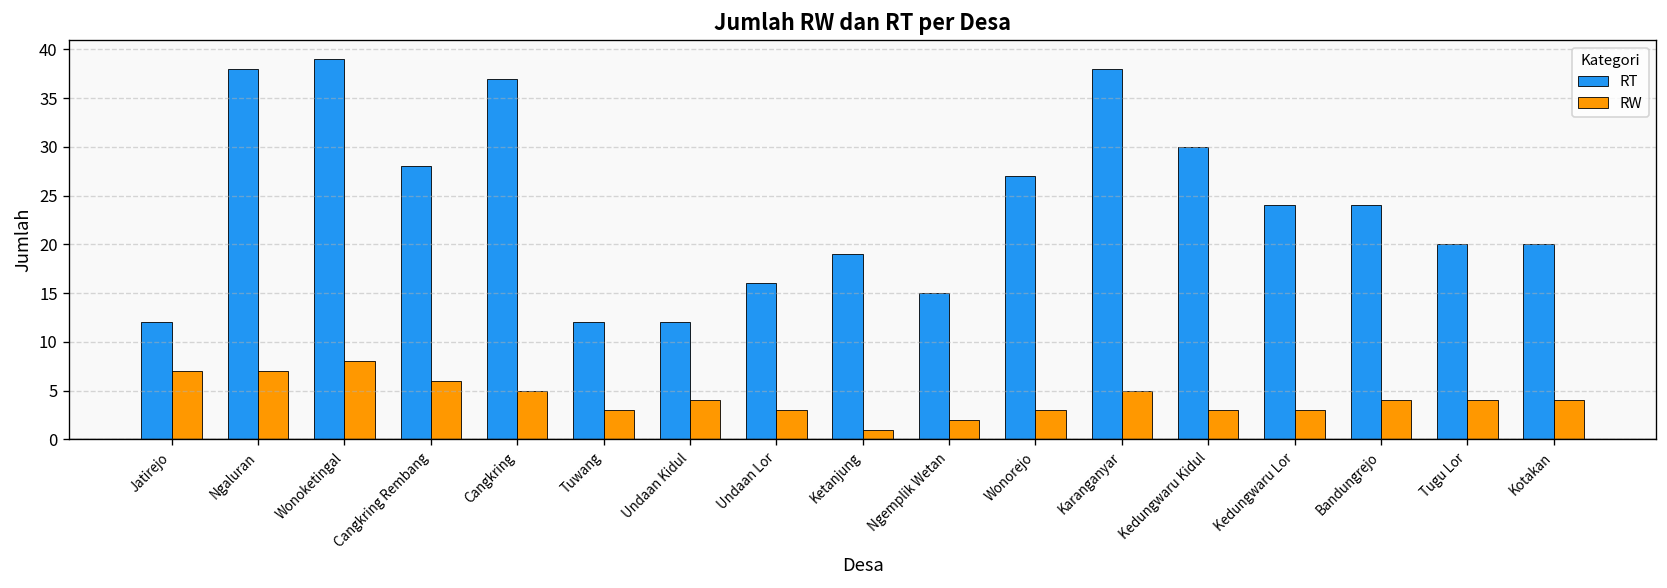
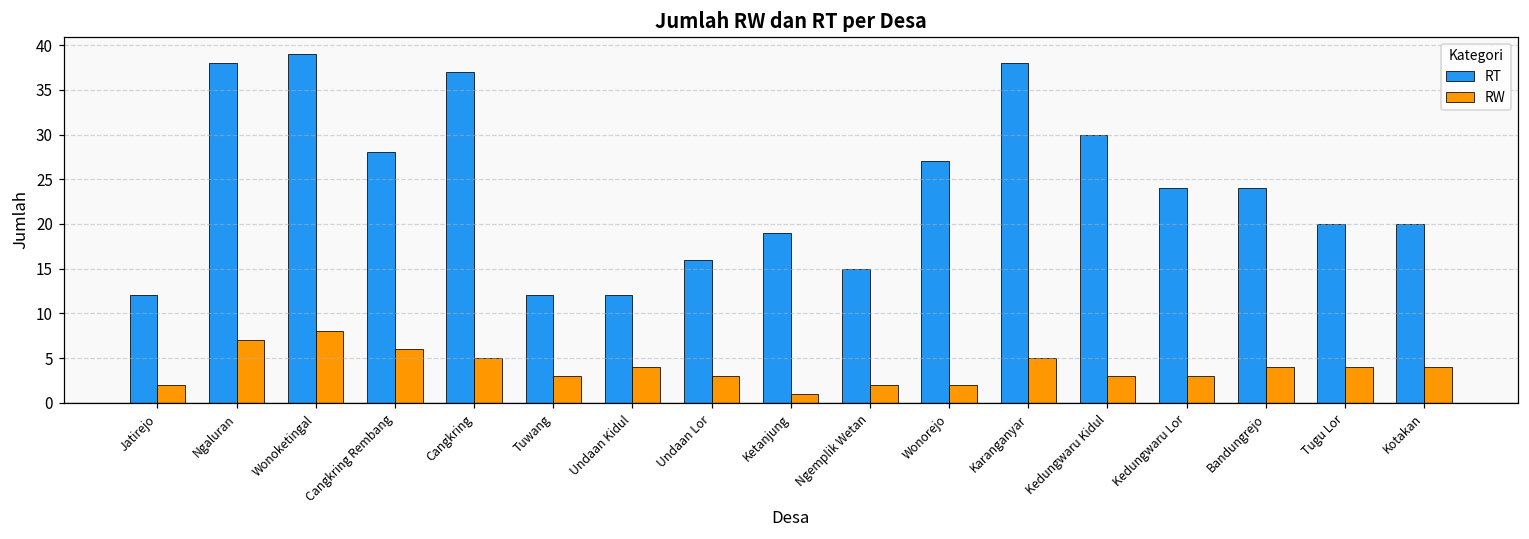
RW, Jatirejo: 7 -> 2
RW, Wonorejo: 3 -> 2
